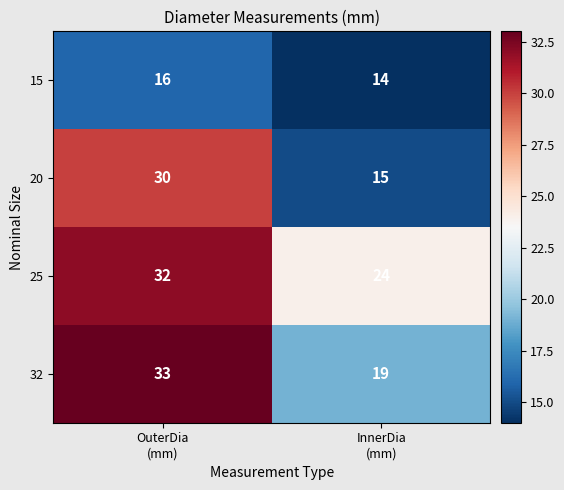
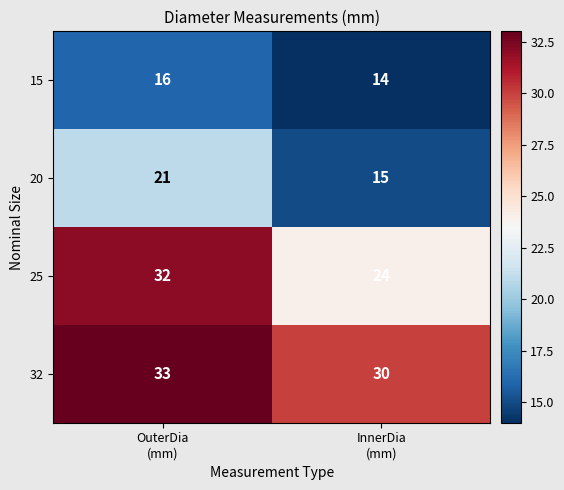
20, OuterDia (mm): 30 -> 21
32, InnerDia (mm): 19 -> 30
